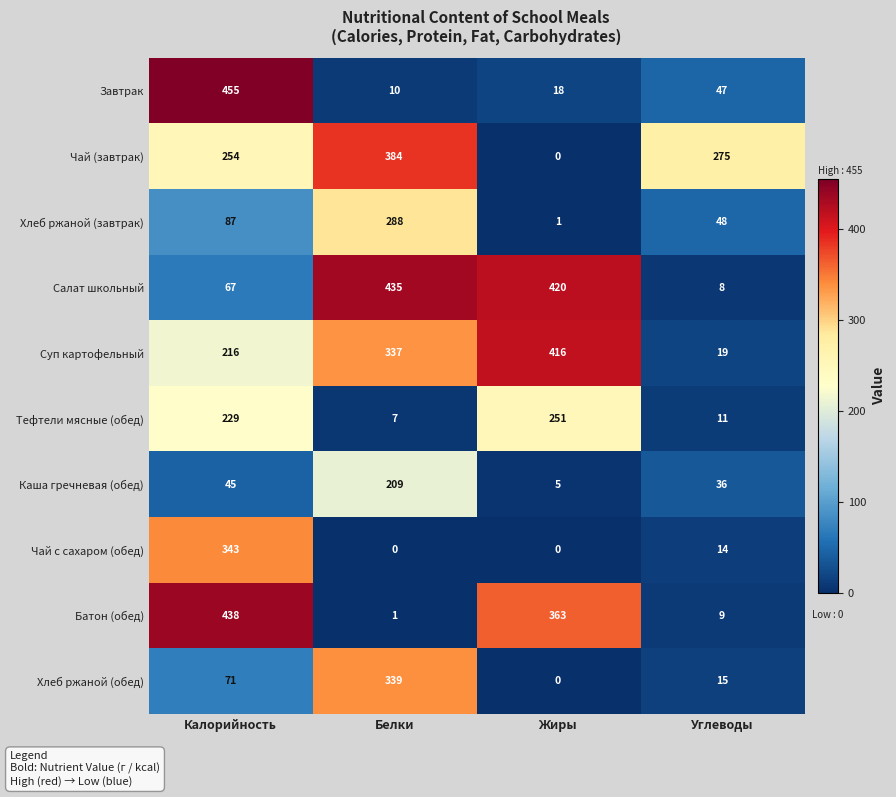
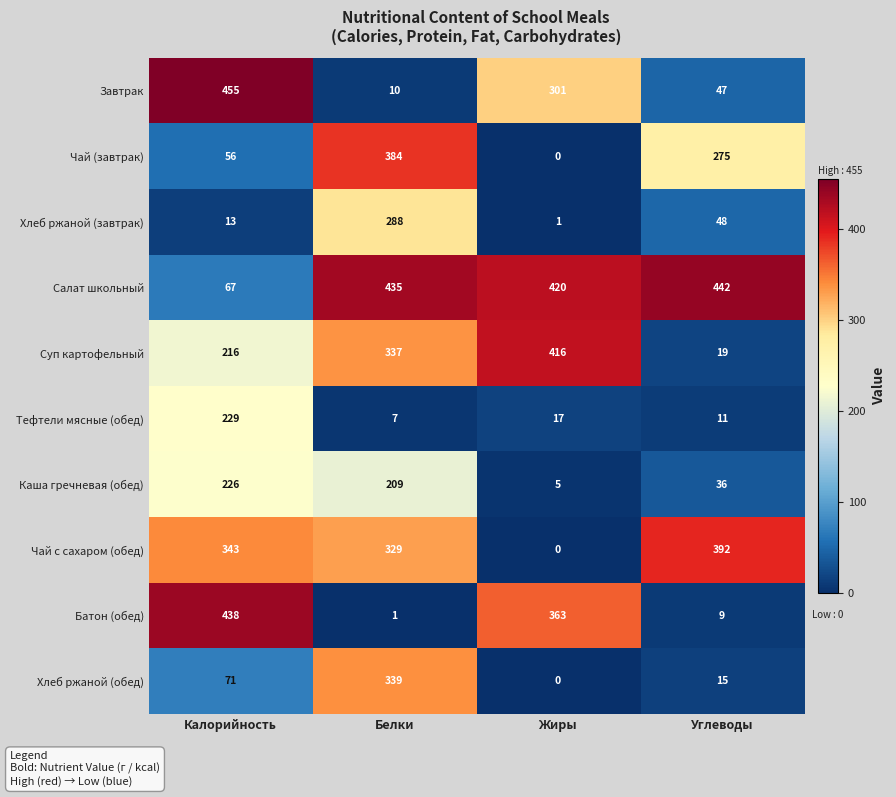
Завтрак, Жиры: 18 -> 301
Чай (завтрак), Калорийность: 254 -> 56
Хлеб ржаной (завтрак), Калорийность: 87 -> 13
Салат школьный, Углеводы: 8 -> 442
Тефтели мясные (обед), Жиры: 251 -> 17
Каша гречневая (обед), Калорийность: 45 -> 226
Чай с сахаром (обед), Белки: 0 -> 329
Чай с сахаром (обед), Углеводы: 14 -> 392
